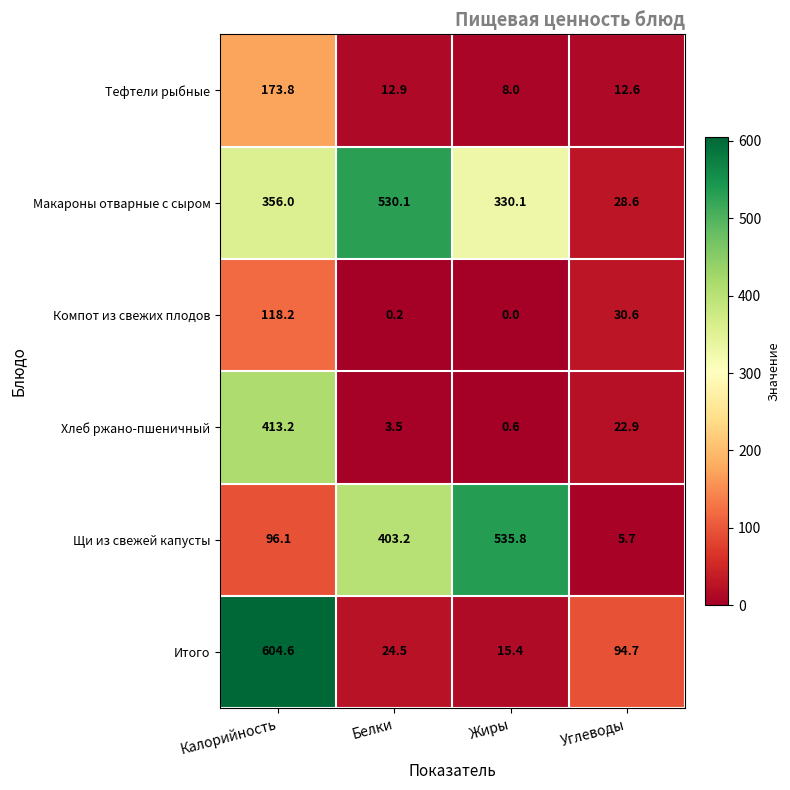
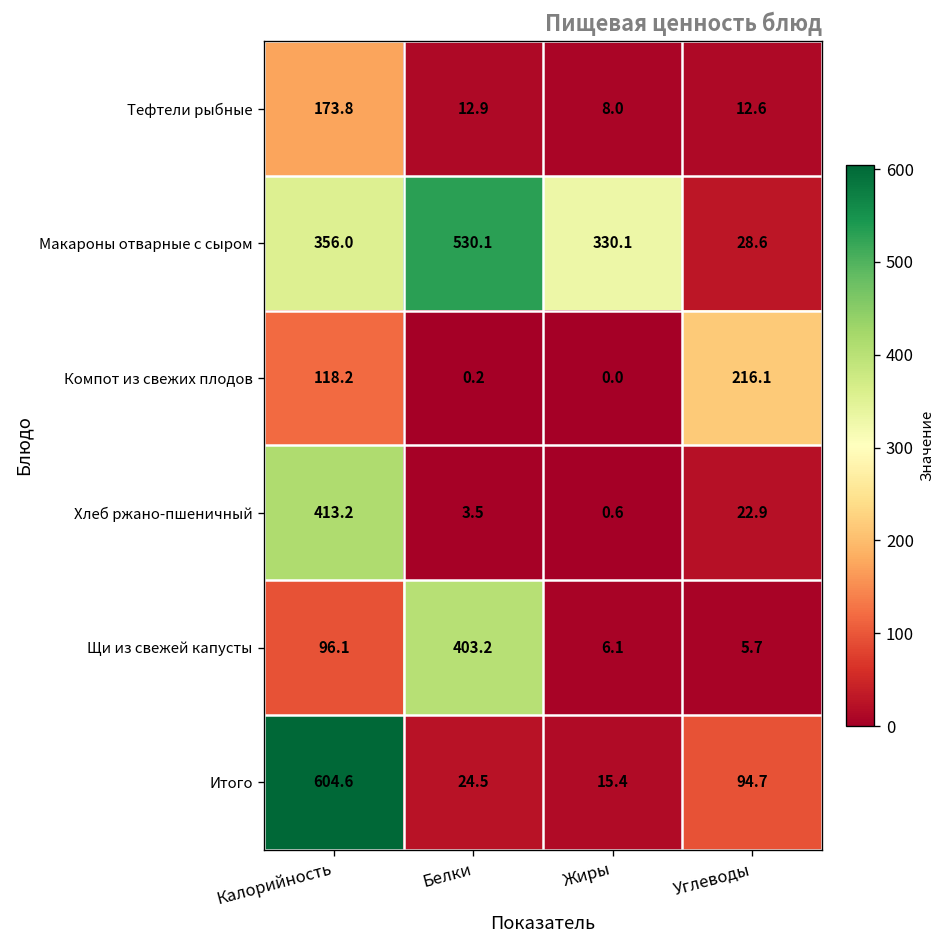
Компот из свежих плодов, Углеводы: 30.6 -> 216.1
Щи из свежей капусты, Жиры: 535.8 -> 6.1
